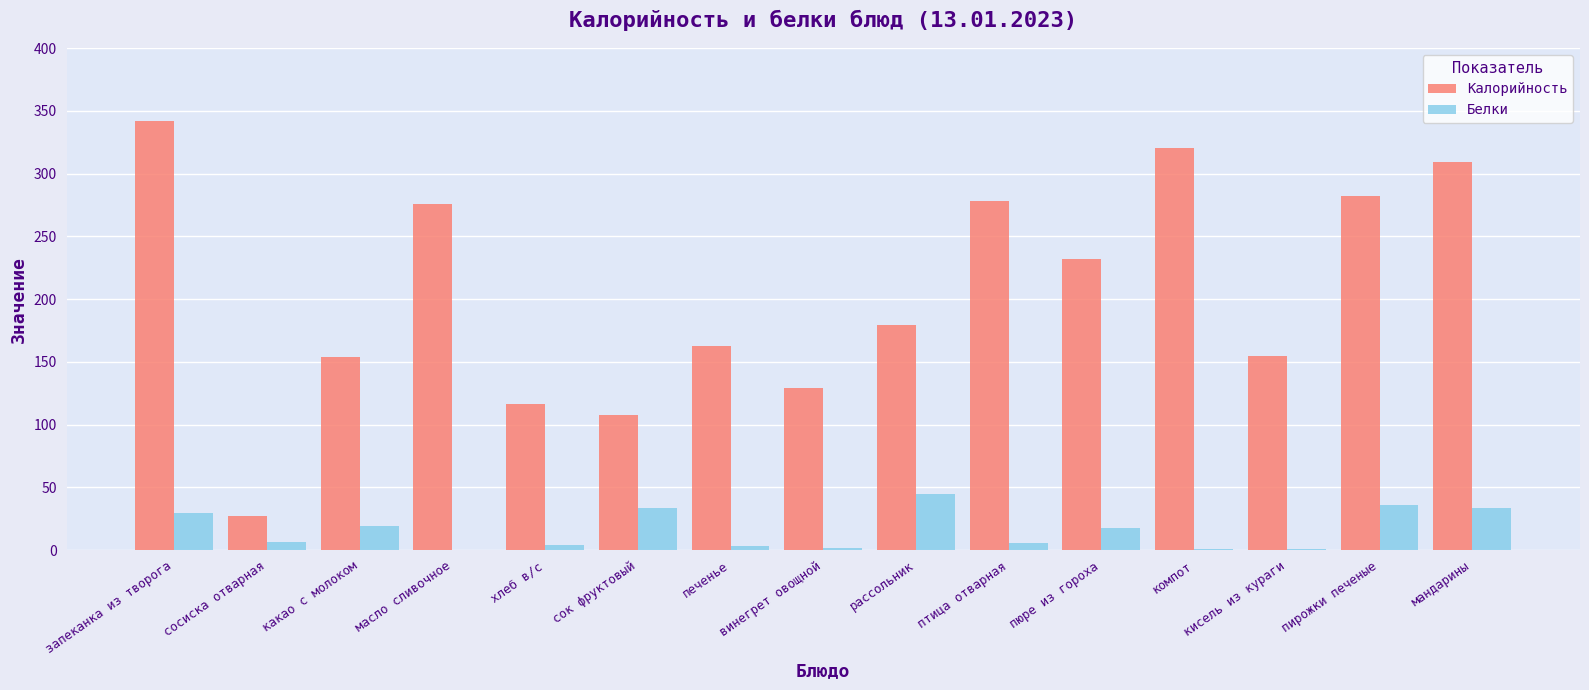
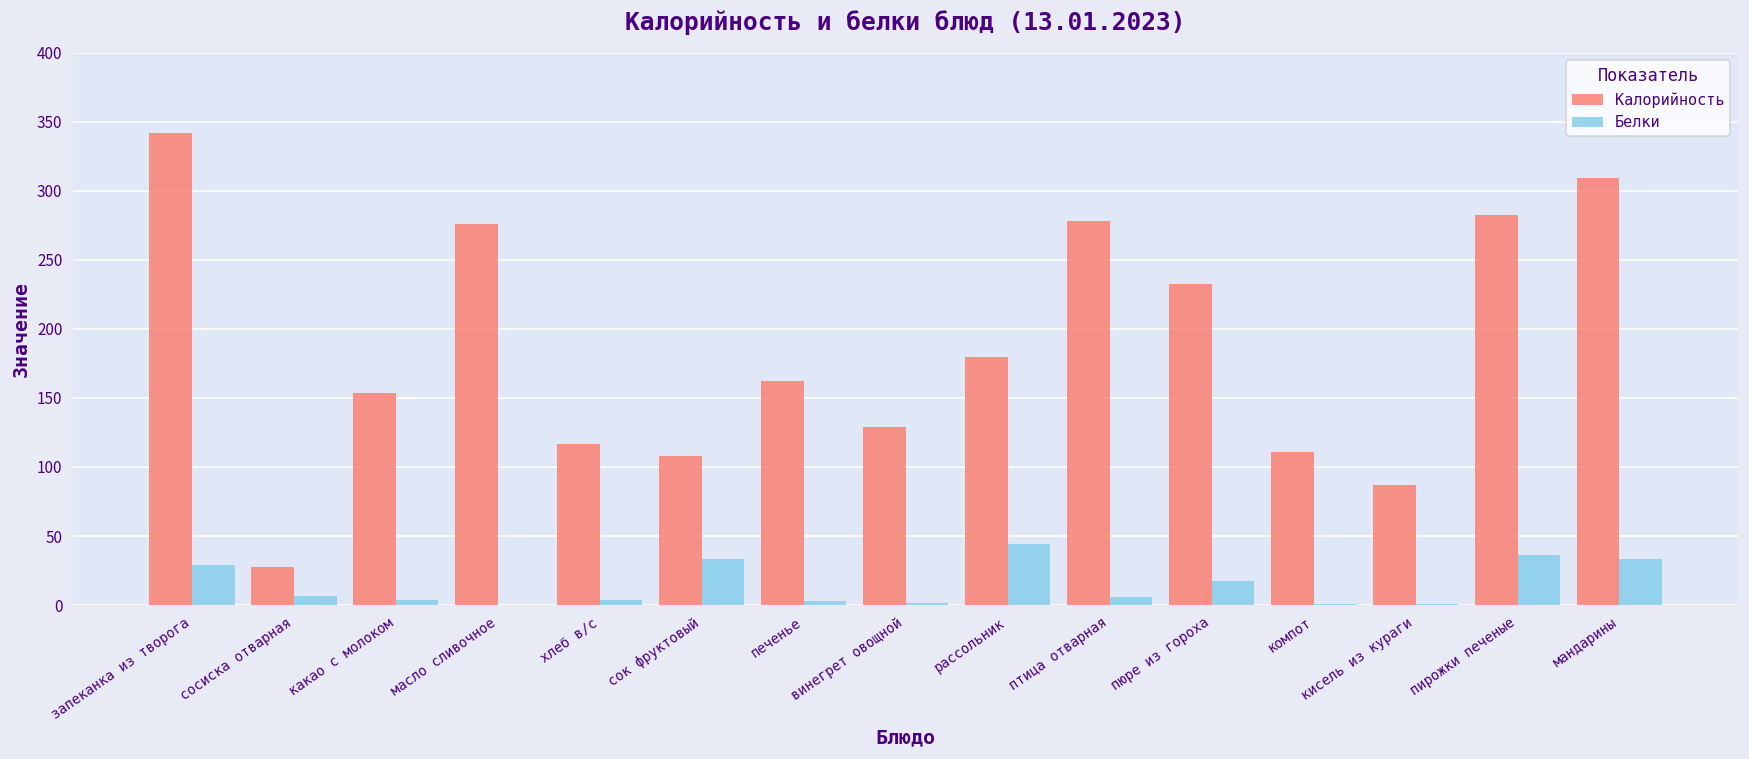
Белки, какао с молоком: 19 -> 4
Калорийность, компот: 321 -> 111
Калорийность, кисель из кураги: 155 -> 87
